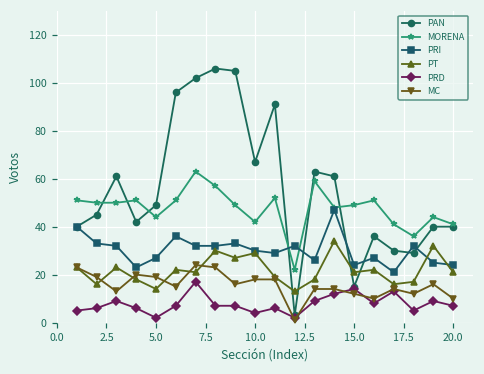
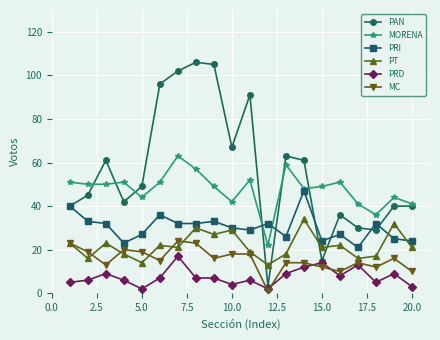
PRD, 20.0: 7 -> 3
